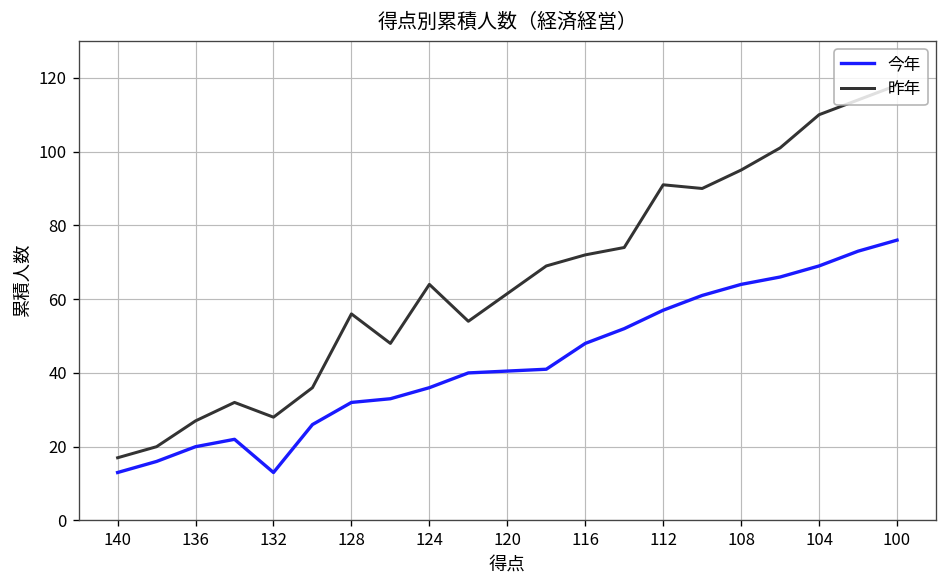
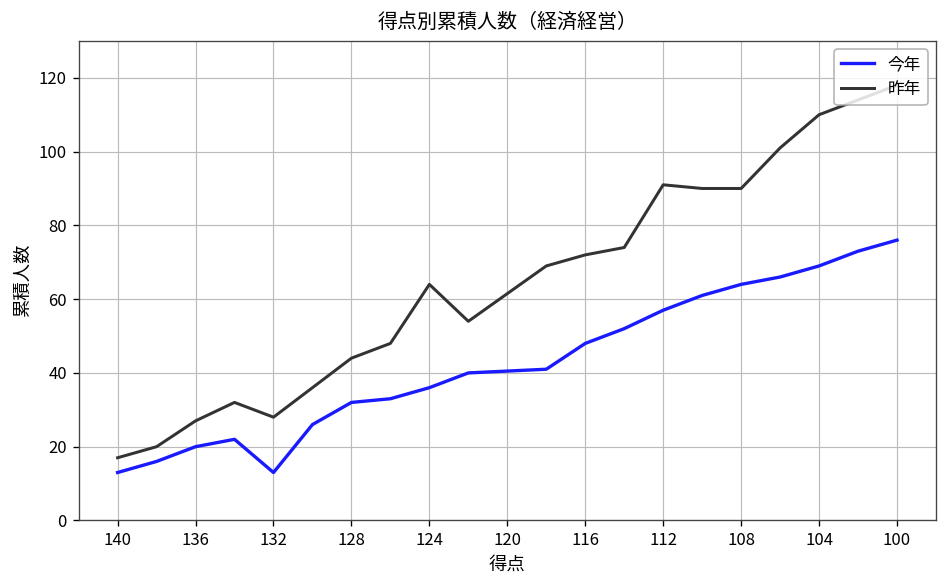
昨年, 128: 56 -> 44
昨年, 108: 95 -> 90
